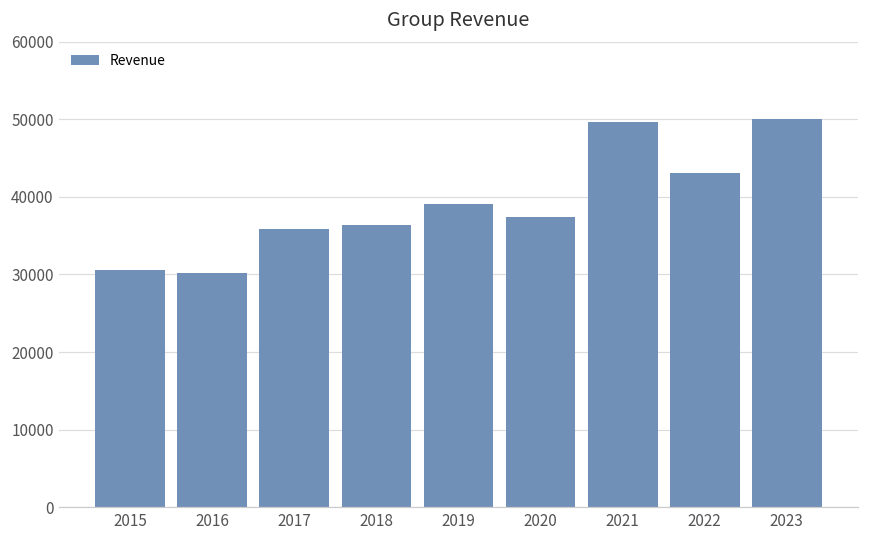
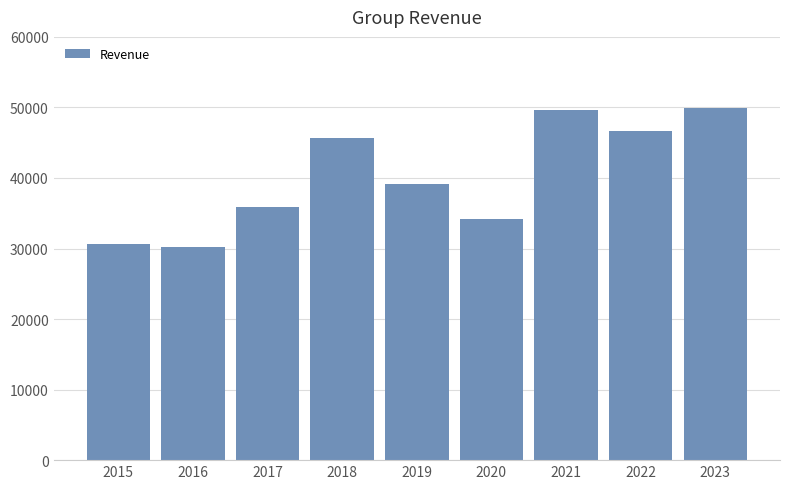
2018: 36000 -> 46000
2020: 37000 -> 34000
2022: 43000 -> 47000
